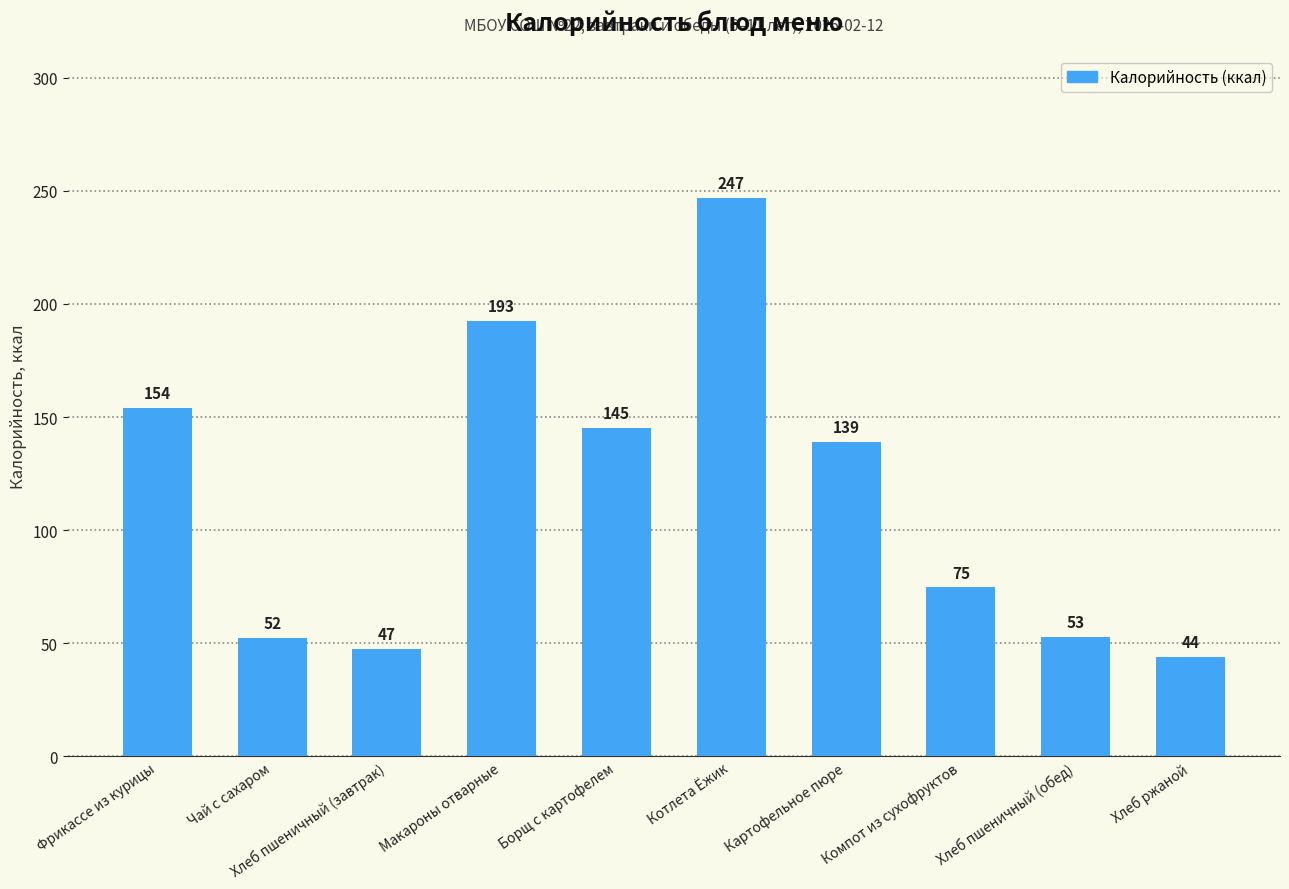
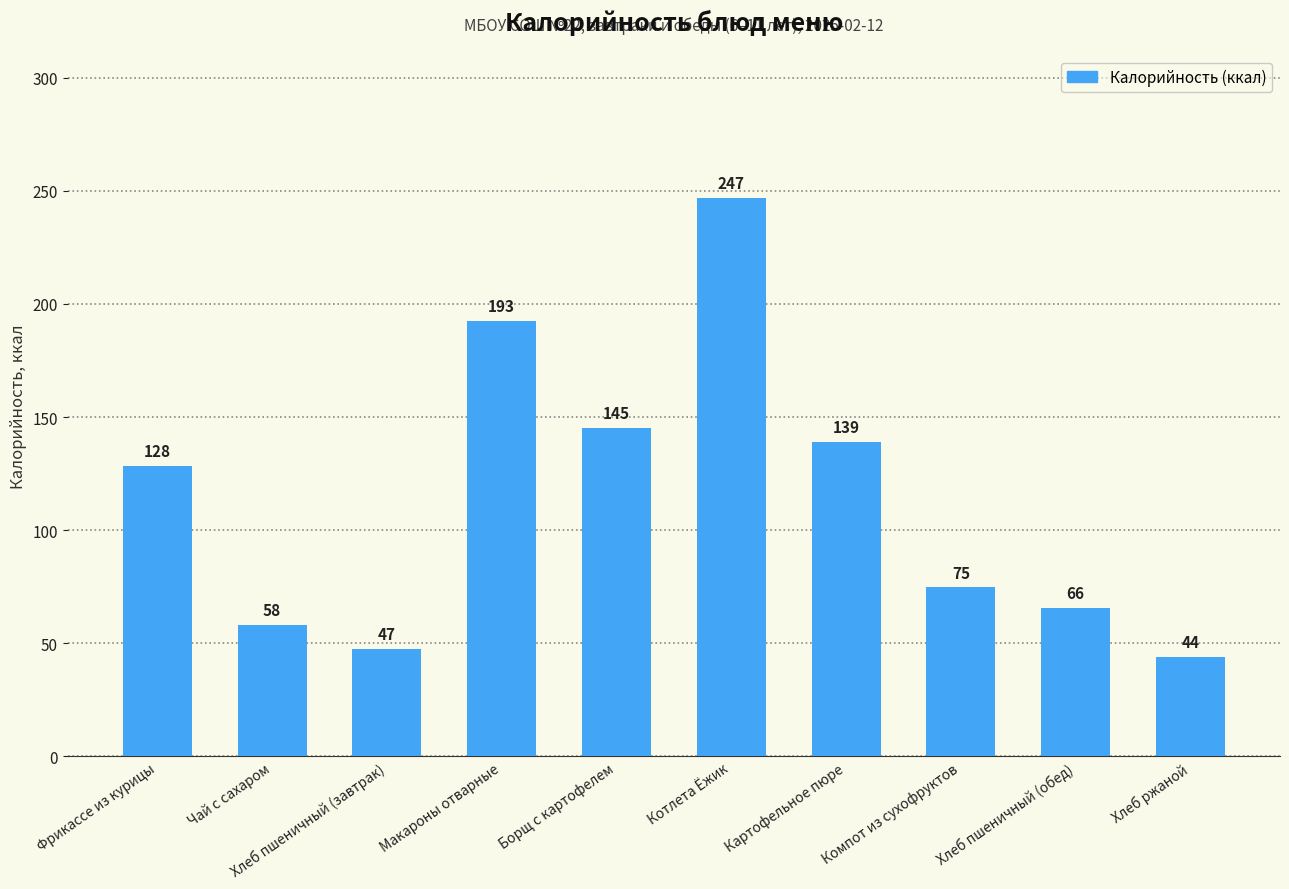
Фрикассе из курицы: 154 -> 128
Чай с сахаром: 52 -> 58
Хлеб пшеничный (обед): 53 -> 66
